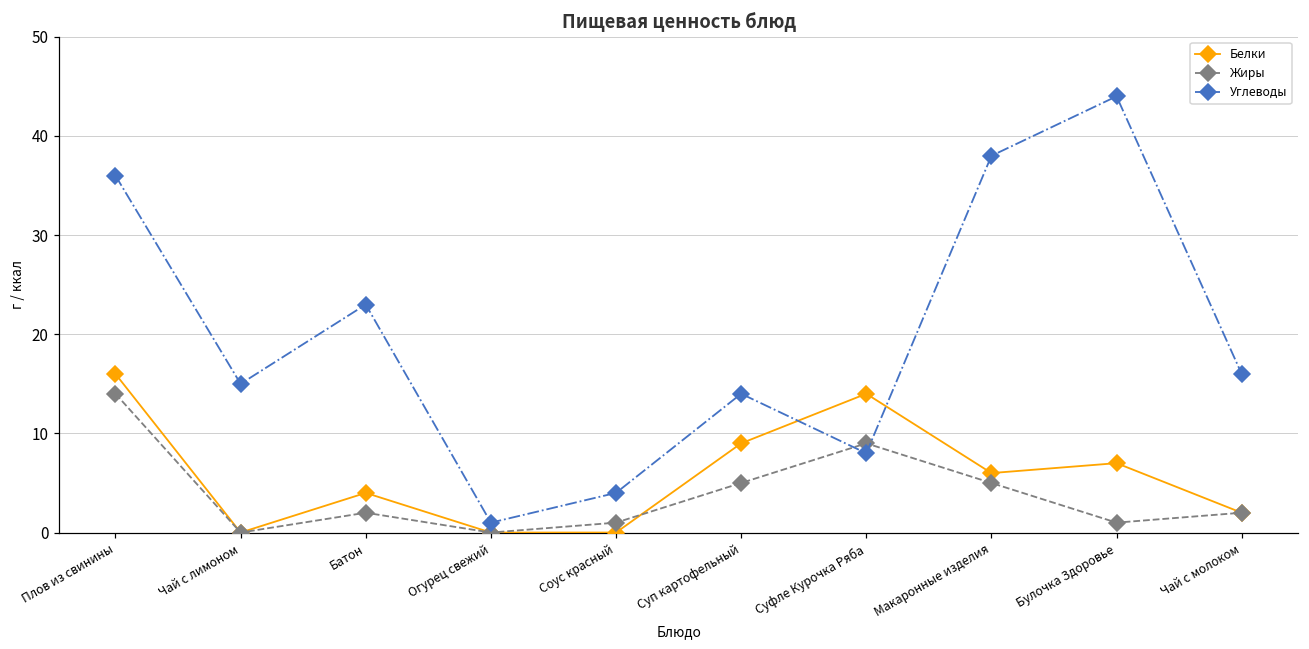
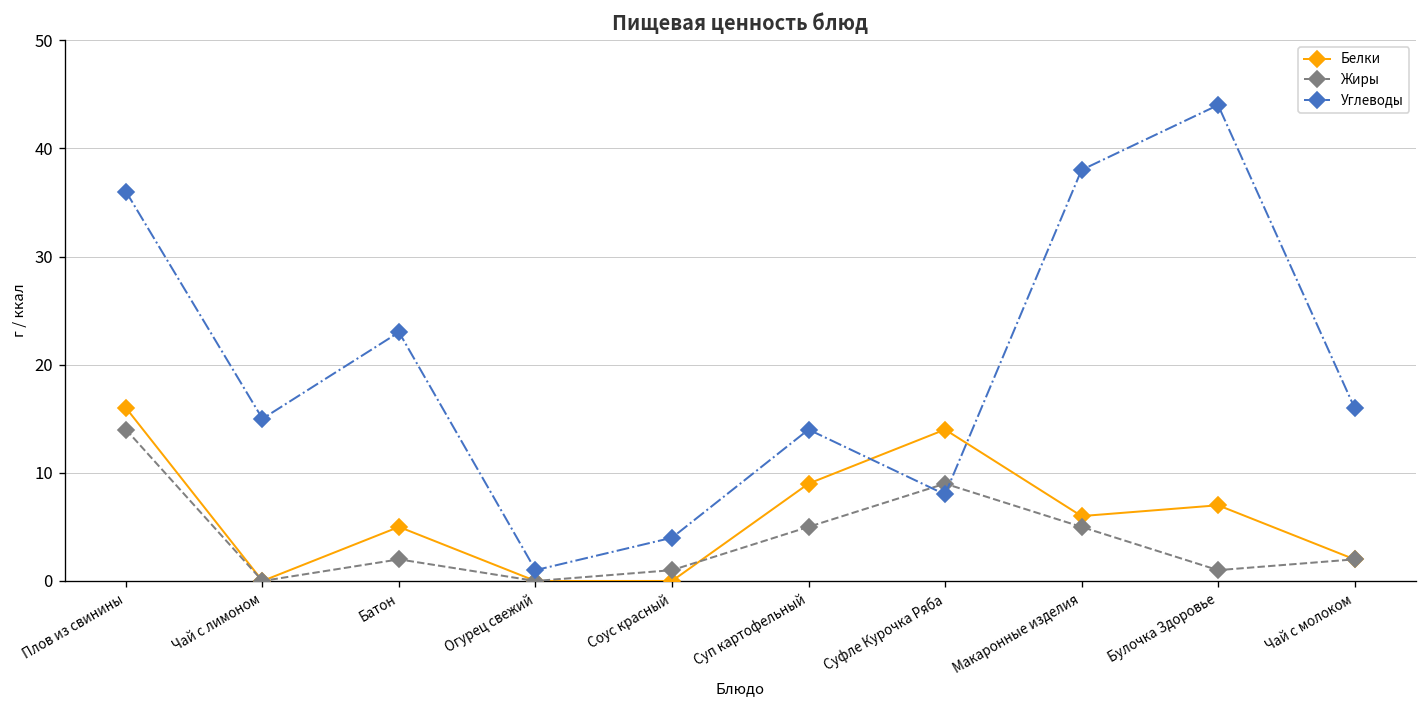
Белки, Батон: 4 -> 5
